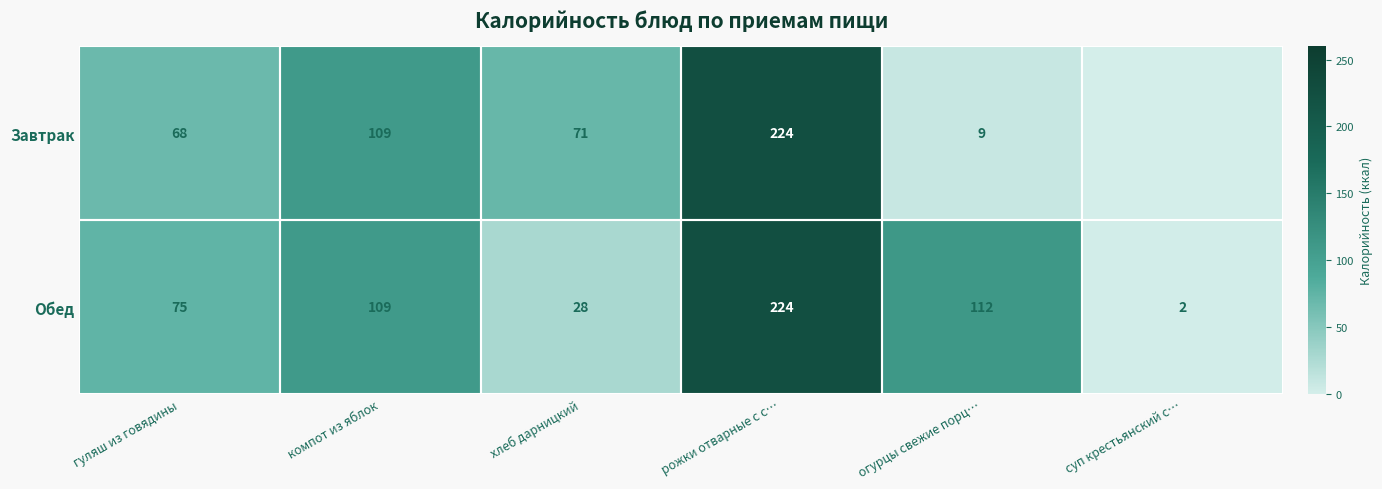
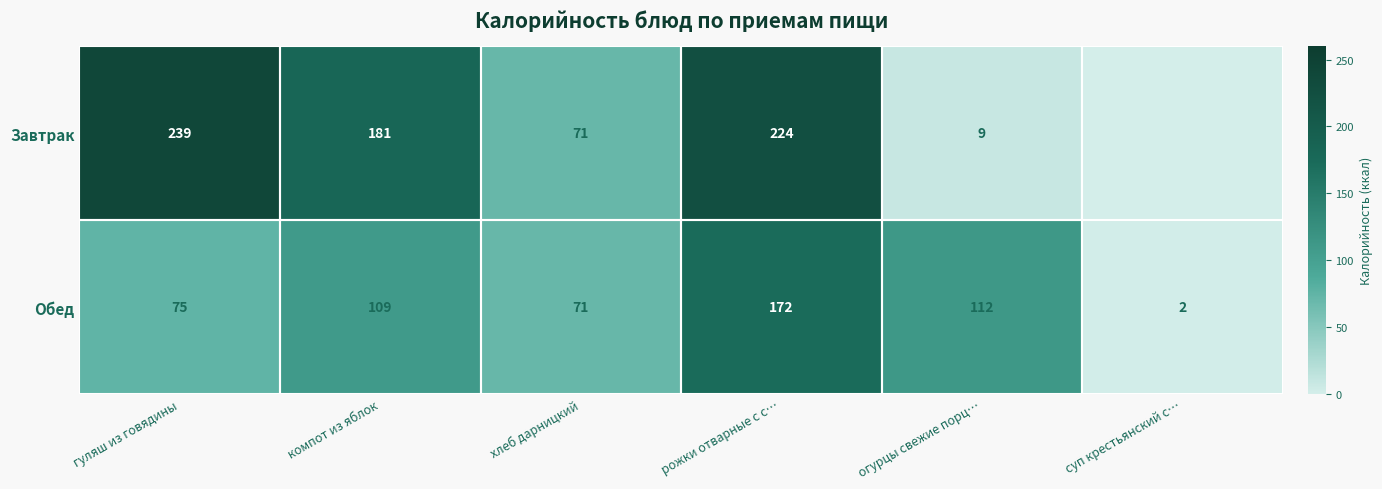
Завтрак, гуляш из говядины: 68 -> 239
Завтрак, компот из яблок: 109 -> 181
Обед, хлеб дарницкий: 28 -> 71
Обед, рожки отварные с с…: 224 -> 172
